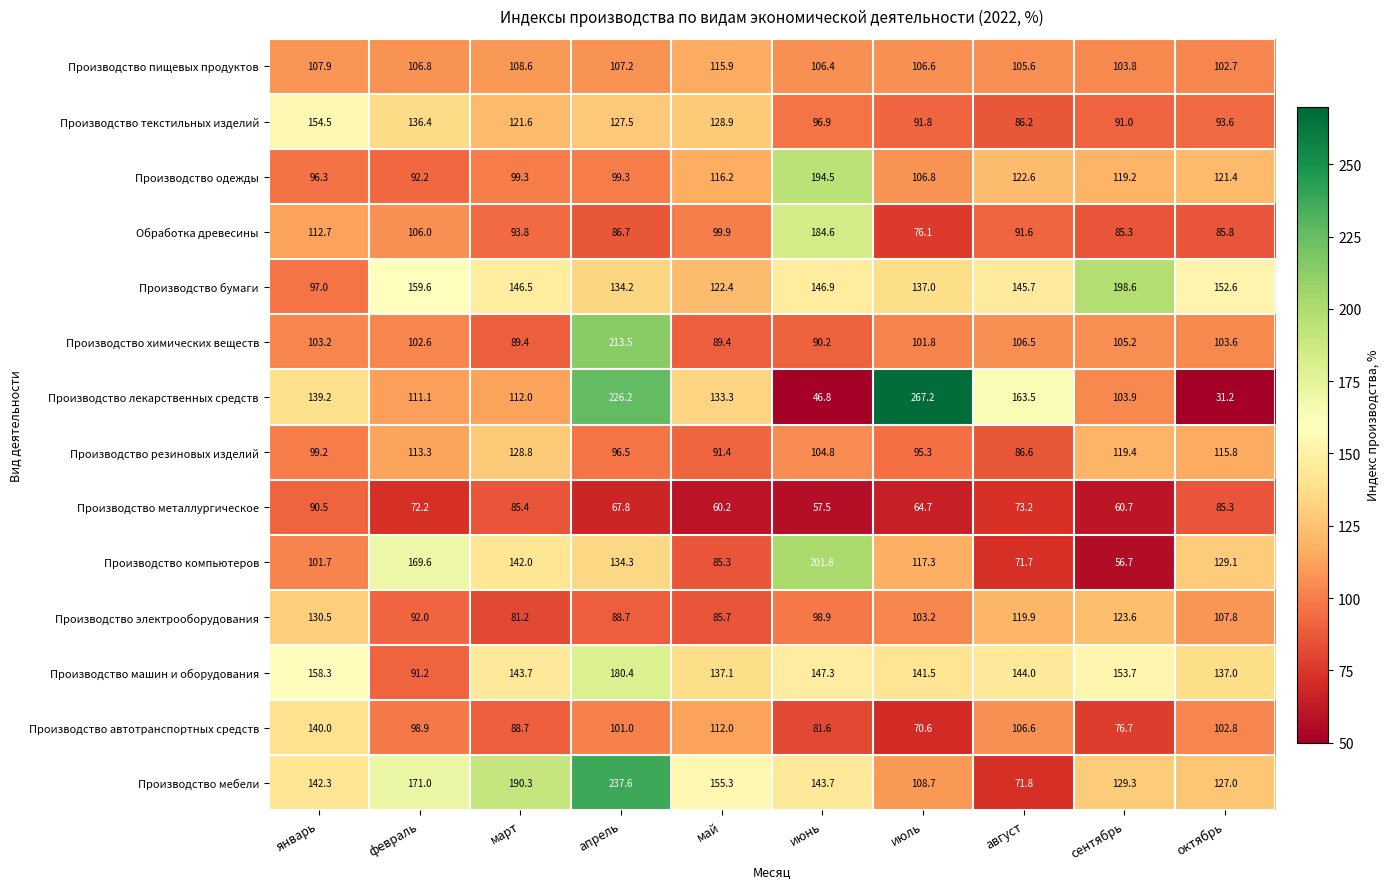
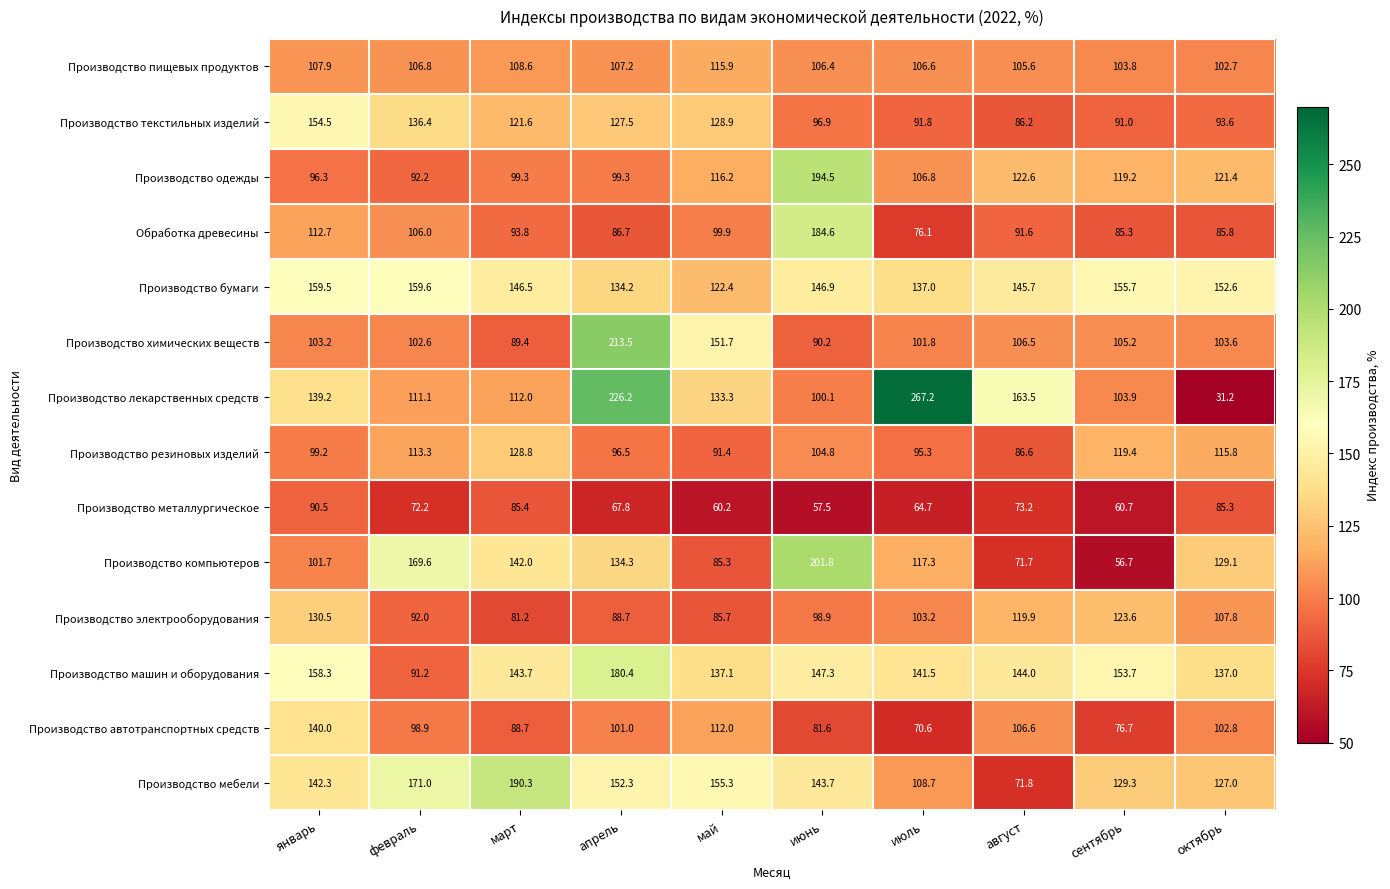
Производство бумаги, январь: 97.0 -> 159.5
Производство бумаги, сентябрь: 198.6 -> 155.7
Производство химических веществ, май: 89.4 -> 151.7
Производство лекарственных средств, июнь: 46.8 -> 100.1
Производство мебели, апрель: 237.6 -> 152.3
